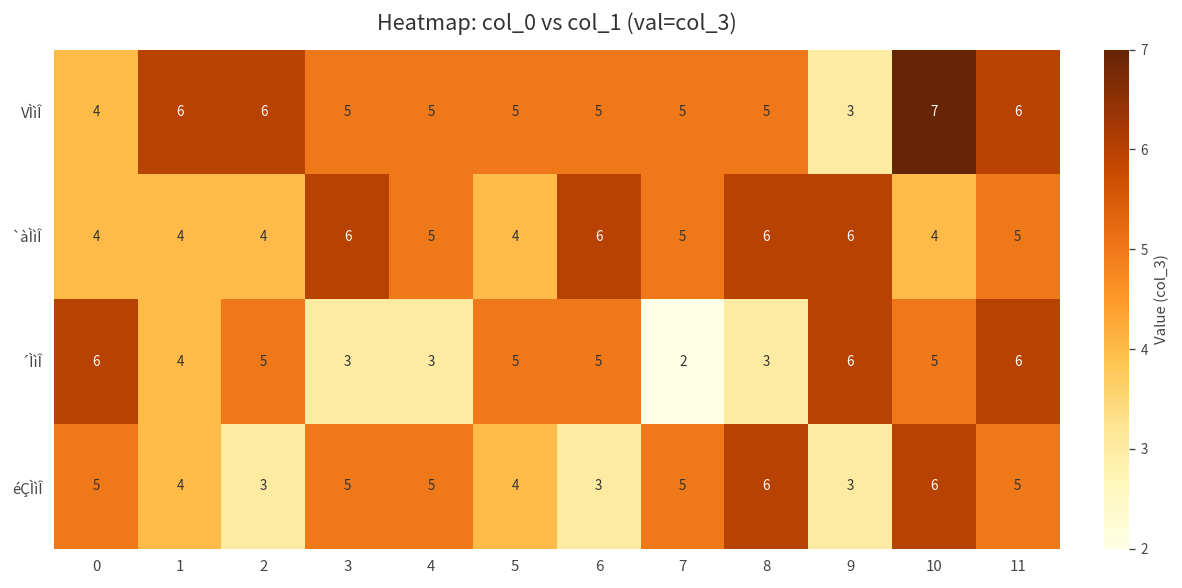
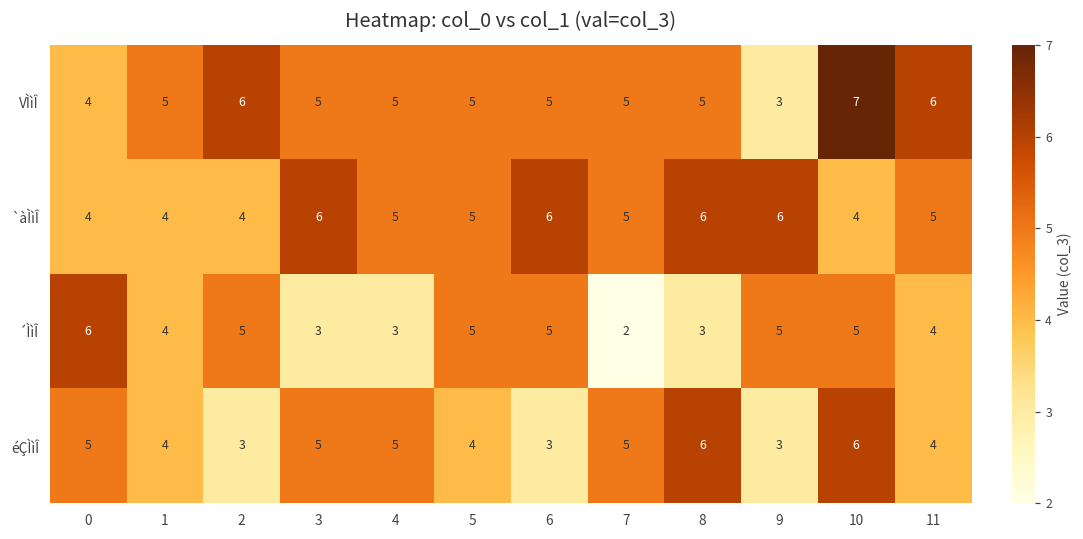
VÌìÎ, 1: 6 -> 5
`àÌìÎ, 5: 4 -> 5
´ÌìÎ, 9: 6 -> 5
´ÌìÎ, 11: 6 -> 4
éÇÌìÎ, 11: 5 -> 4
